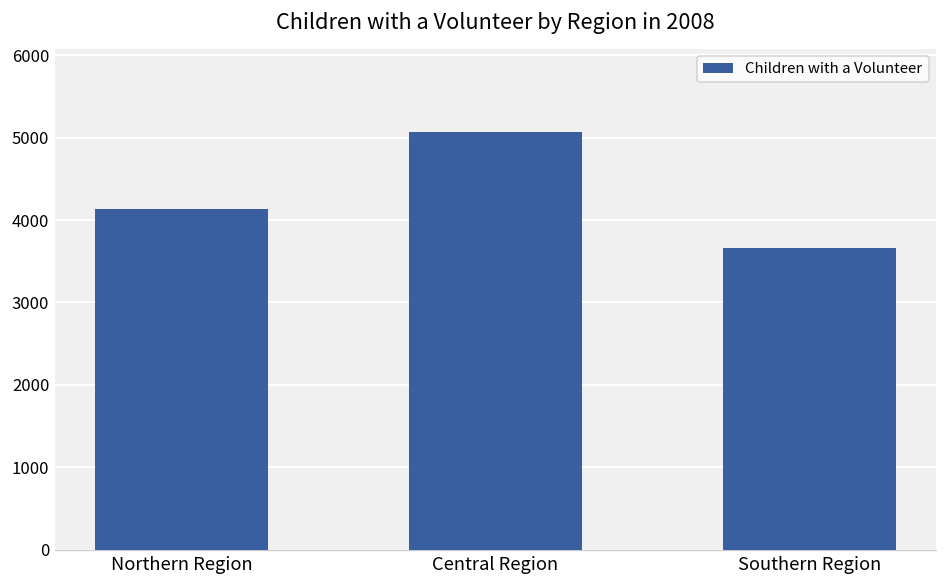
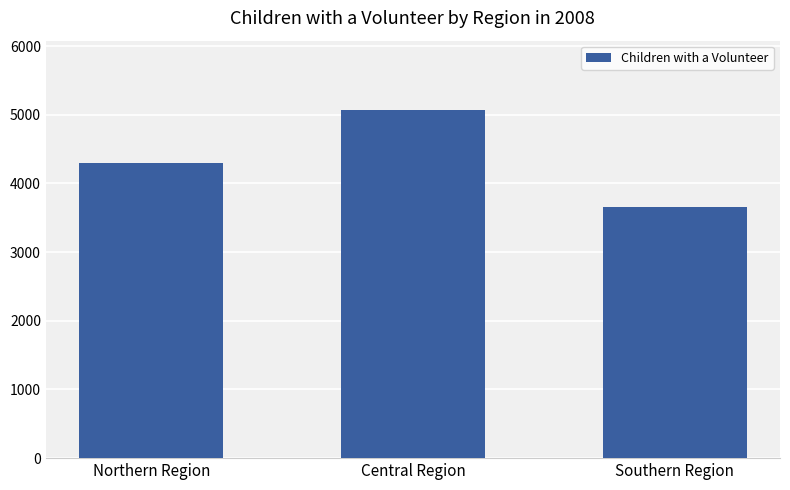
Northern Region: 4100 -> 4300
